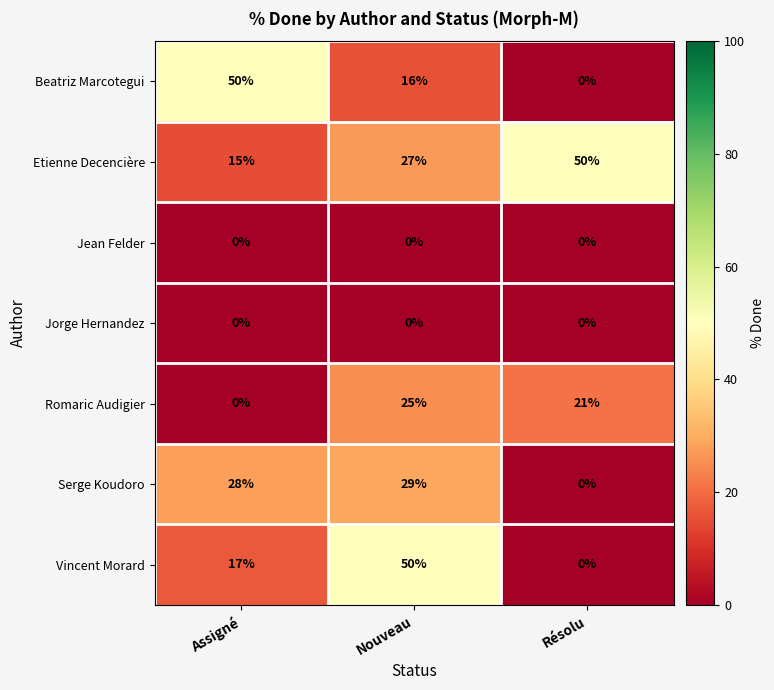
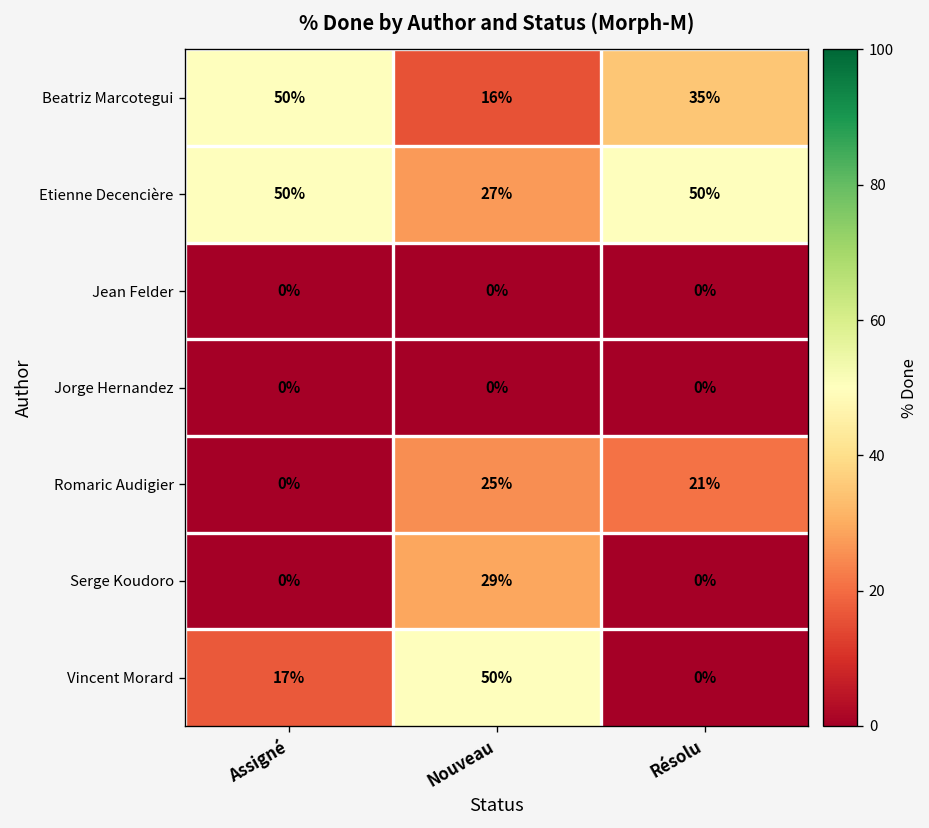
Beatriz Marcotegui, Résolu: 0% -> 35%
Etienne Decencière, Assigné: 15% -> 50%
Serge Koudoro, Assigné: 28% -> 0%
